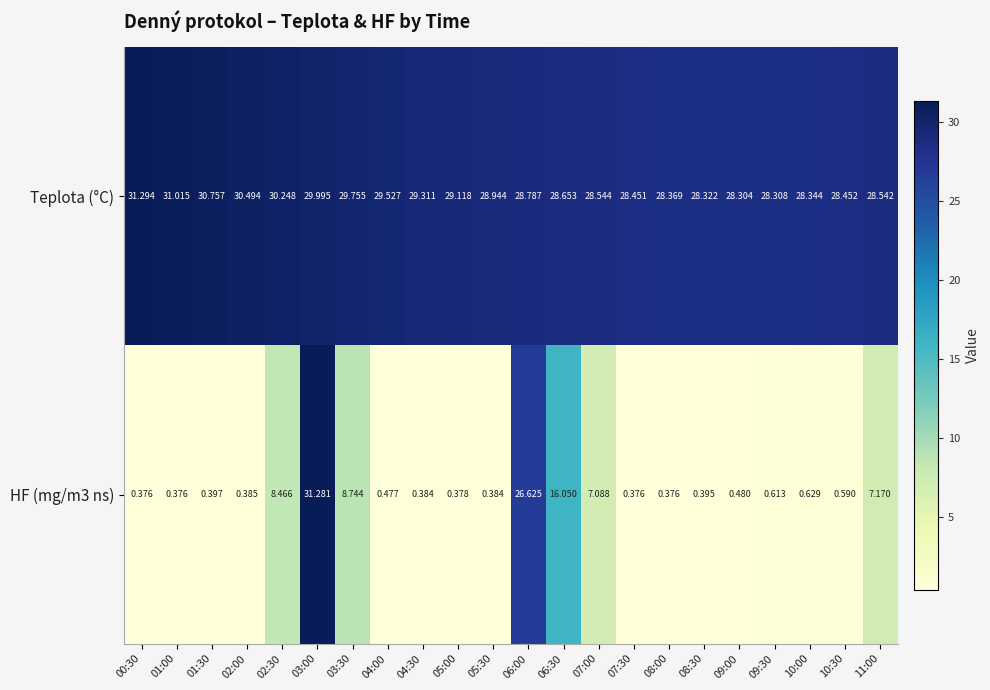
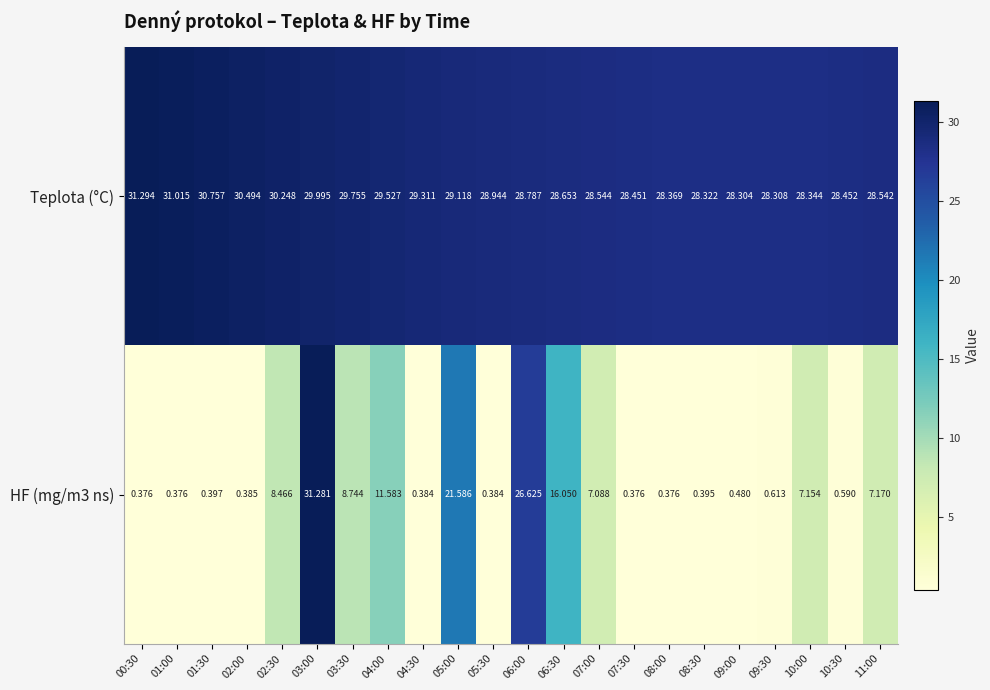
HF (mg/m3 ns), 04:00: 0.477 -> 11.583
HF (mg/m3 ns), 05:00: 0.378 -> 21.586
HF (mg/m3 ns), 10:00: 0.629 -> 7.154
